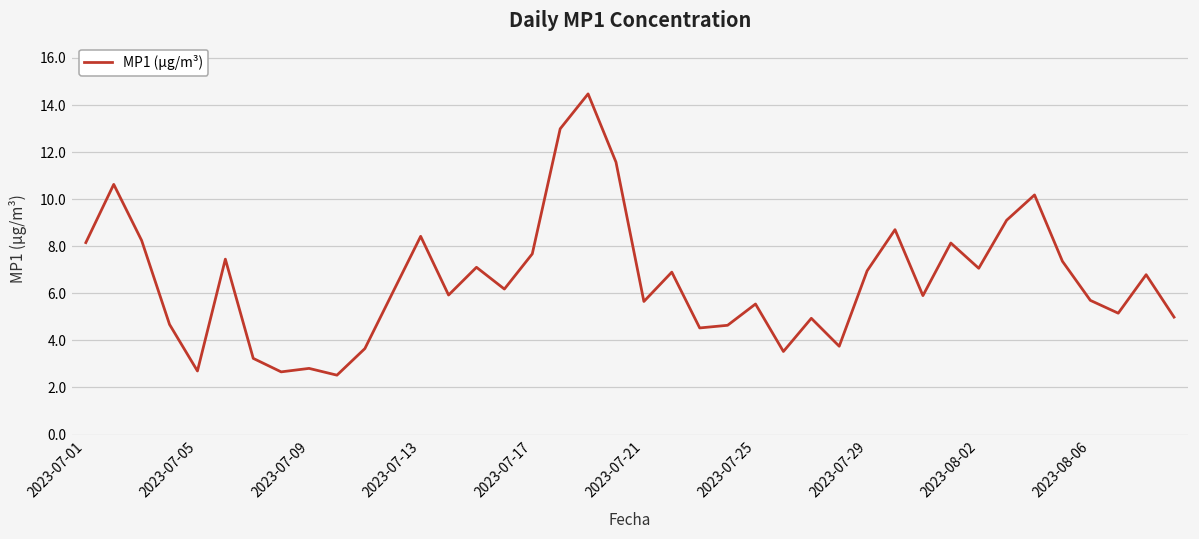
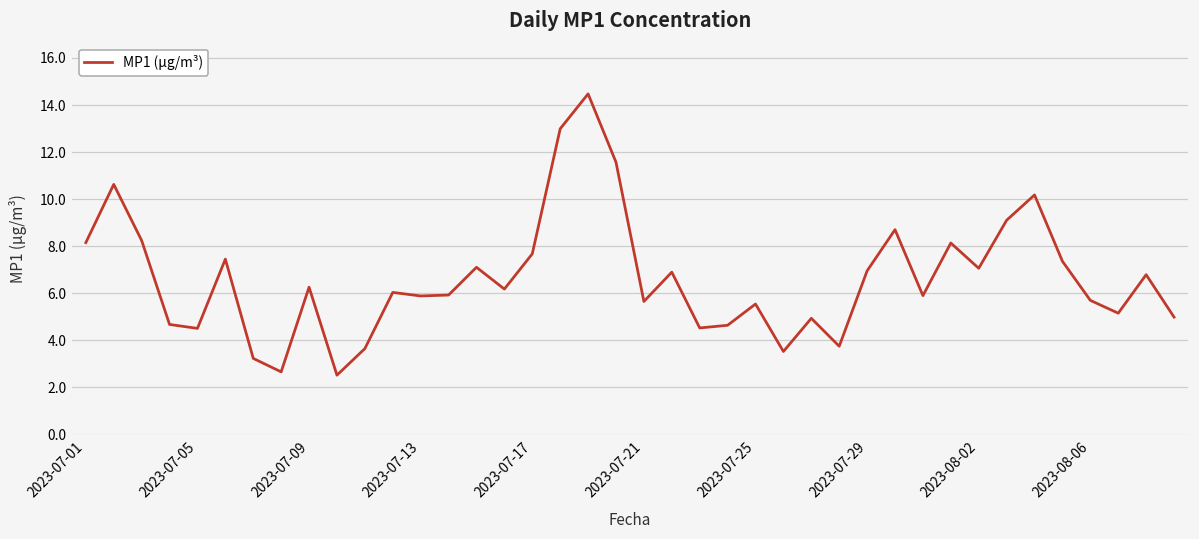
2023-07-05: 2.7 -> 4.5
2023-07-09: 2.8 -> 6.3
2023-07-13: 8.4 -> 5.9
